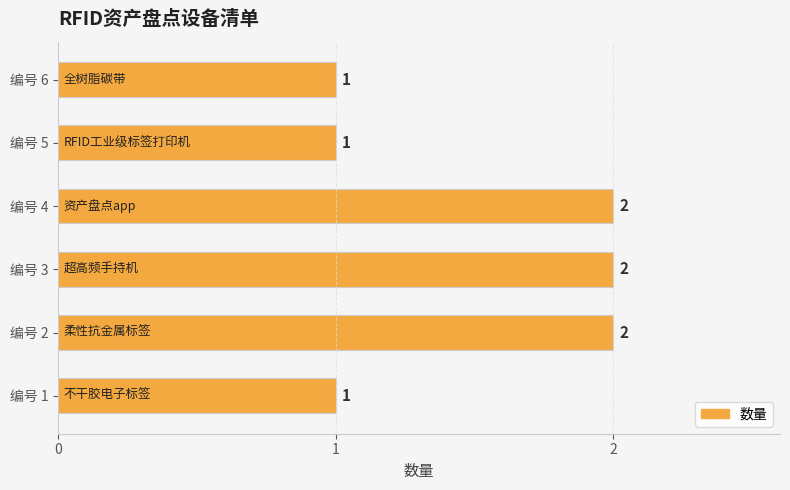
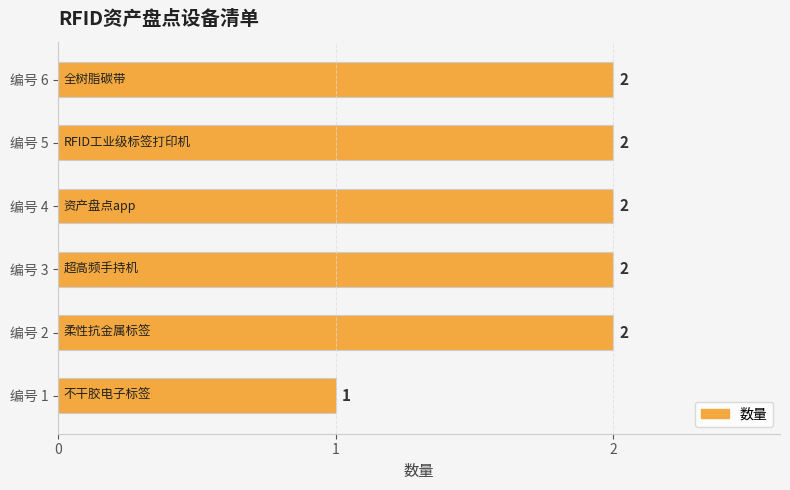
编号 6: 1 -> 2
编号 5: 1 -> 2
